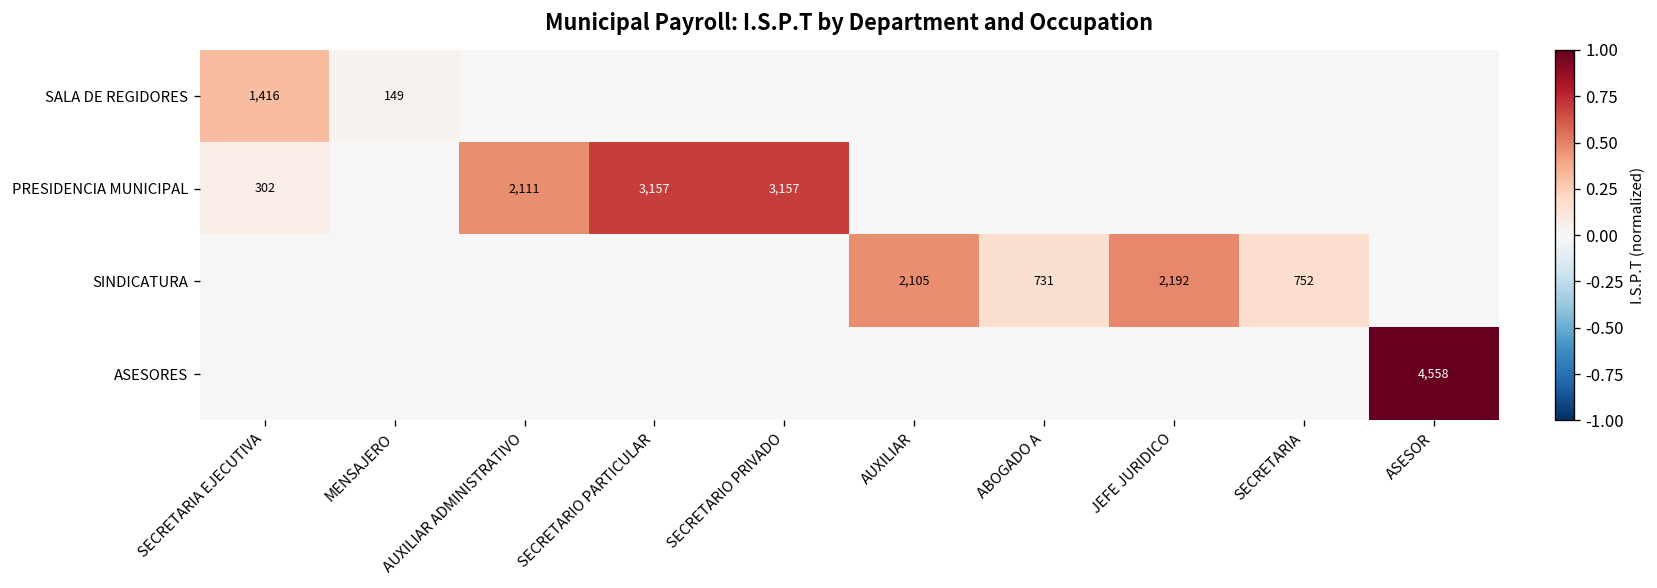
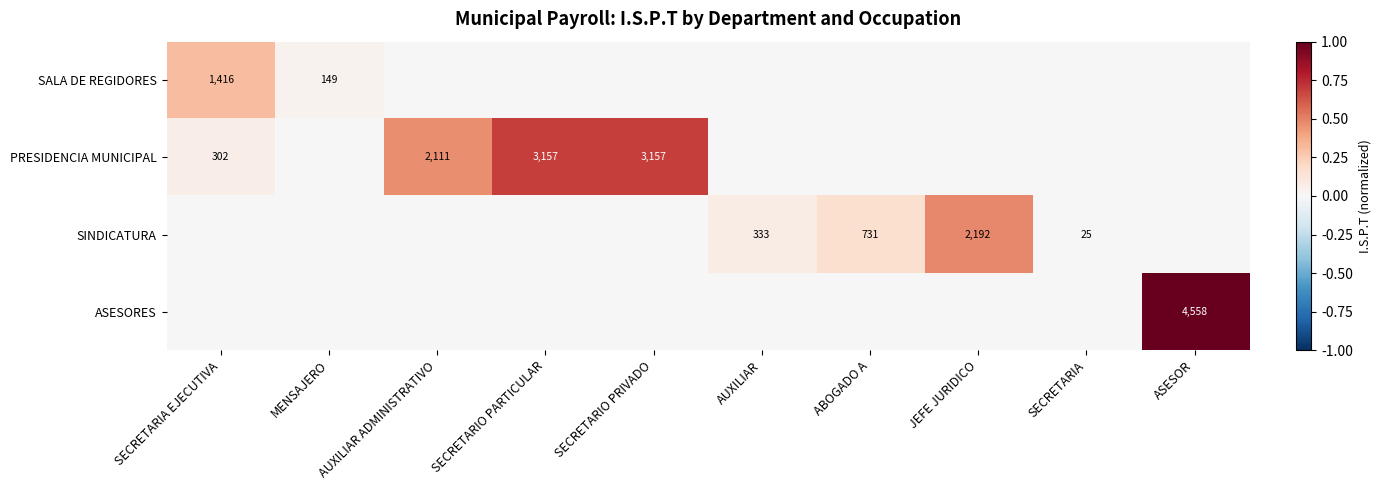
SINDICATURA, AUXILIAR: 2,105 -> 333
SINDICATURA, SECRETARIA: 752 -> 25
